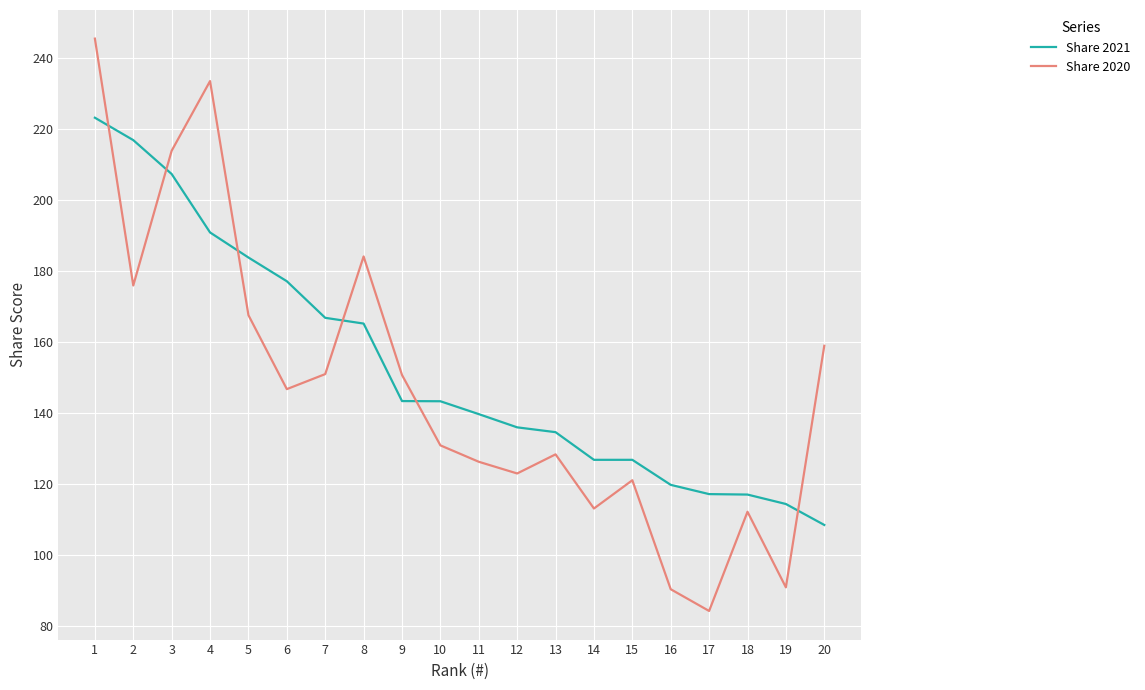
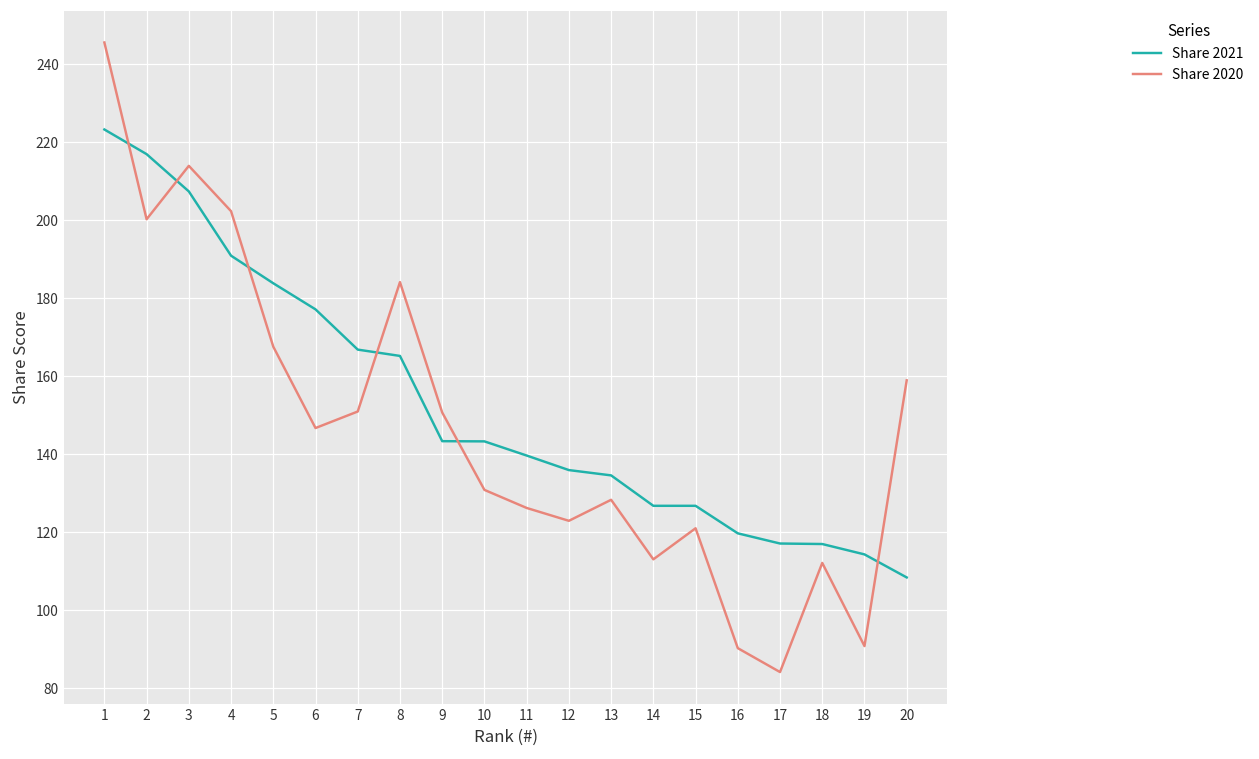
Share 2020, 2: 176 -> 200
Share 2020, 4: 234 -> 202
